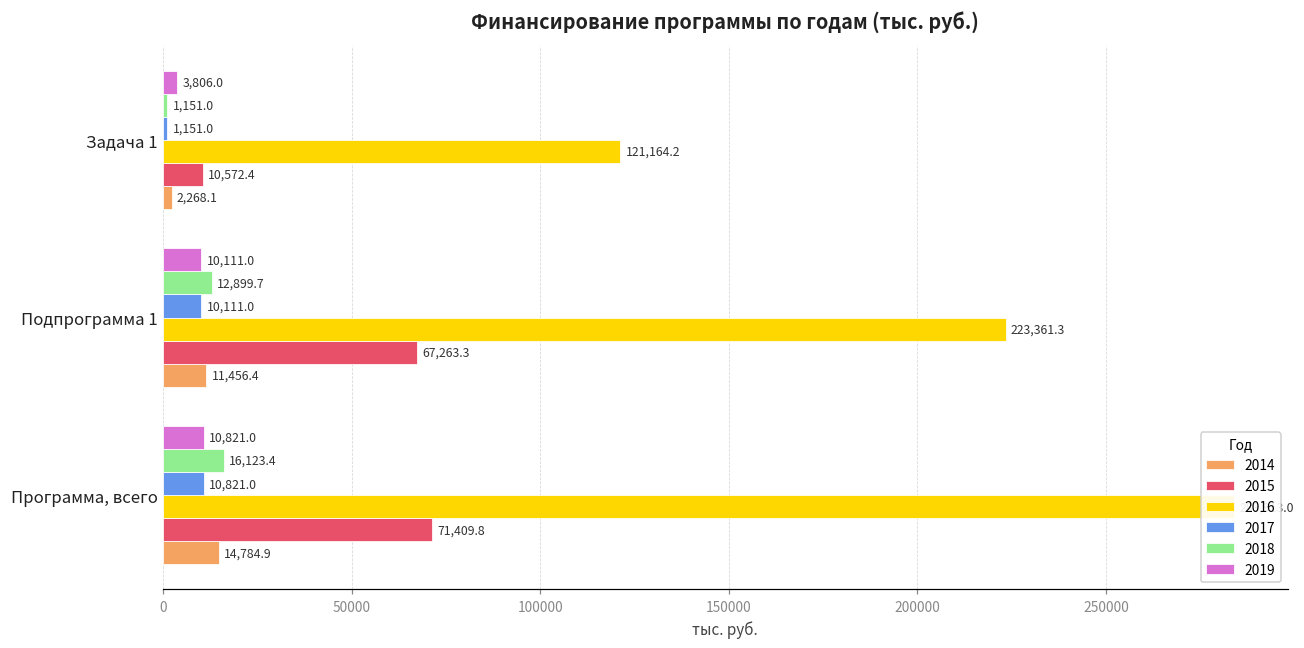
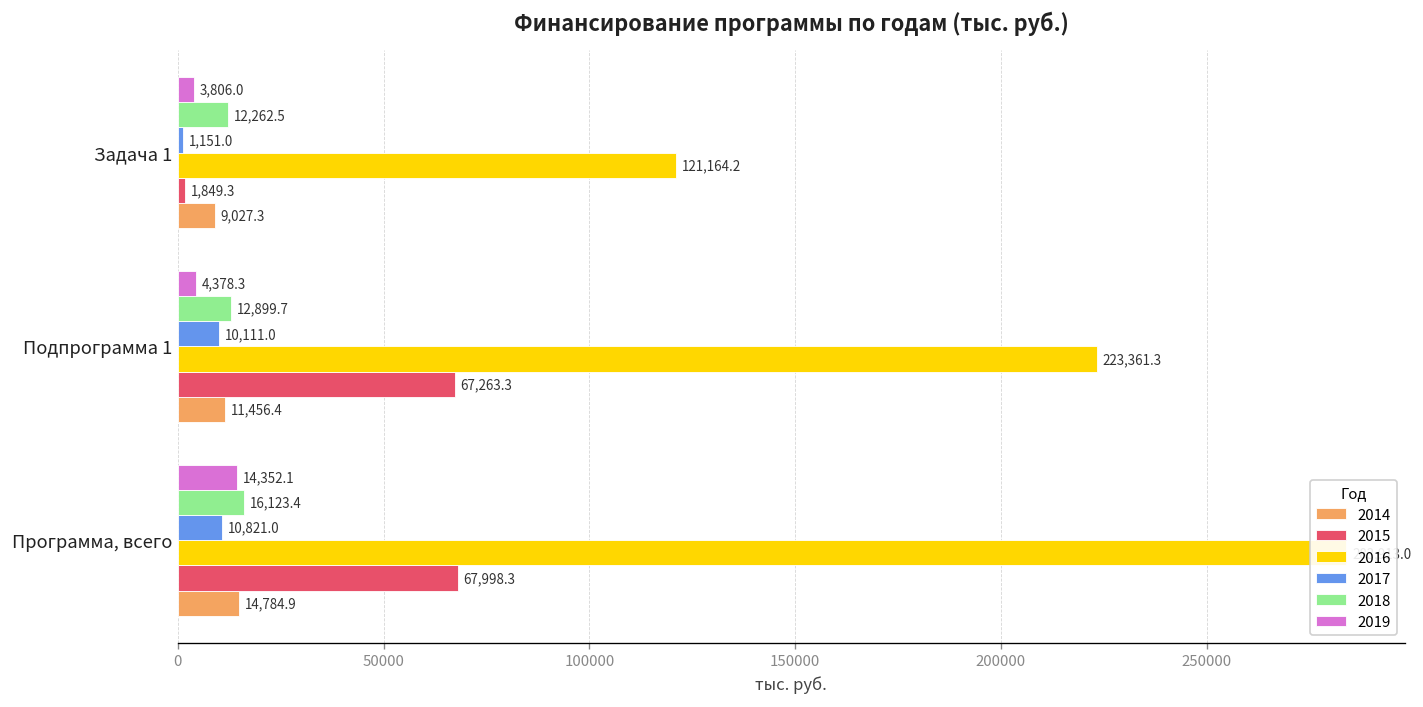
2018, Задача 1: 1,151.0 -> 12,262.5
2015, Задача 1: 10,572.4 -> 1,849.3
2014, Задача 1: 2,268.1 -> 9,027.3
2019, Подпрограмма 1: 10,111.0 -> 4,378.3
2019, Программа, всего: 10,821.0 -> 14,352.1
2015, Программа, всего: 71,409.8 -> 67,998.3
